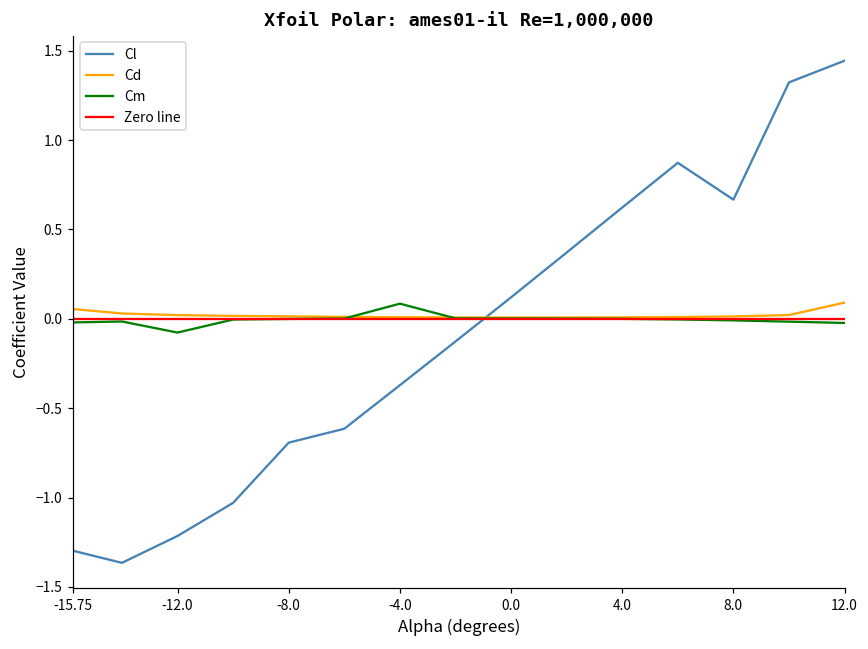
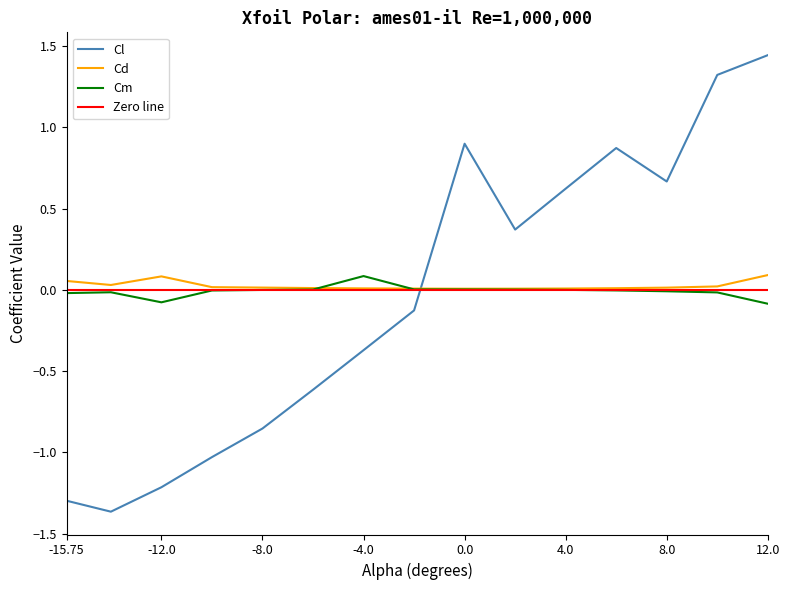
Cd, -12.0: 0.02 -> 0.08
Cl, -8.0: -0.69 -> -0.85
Cl, 0.0: 0.12 -> 0.90
Cm, 12.0: -0.02 -> -0.09
